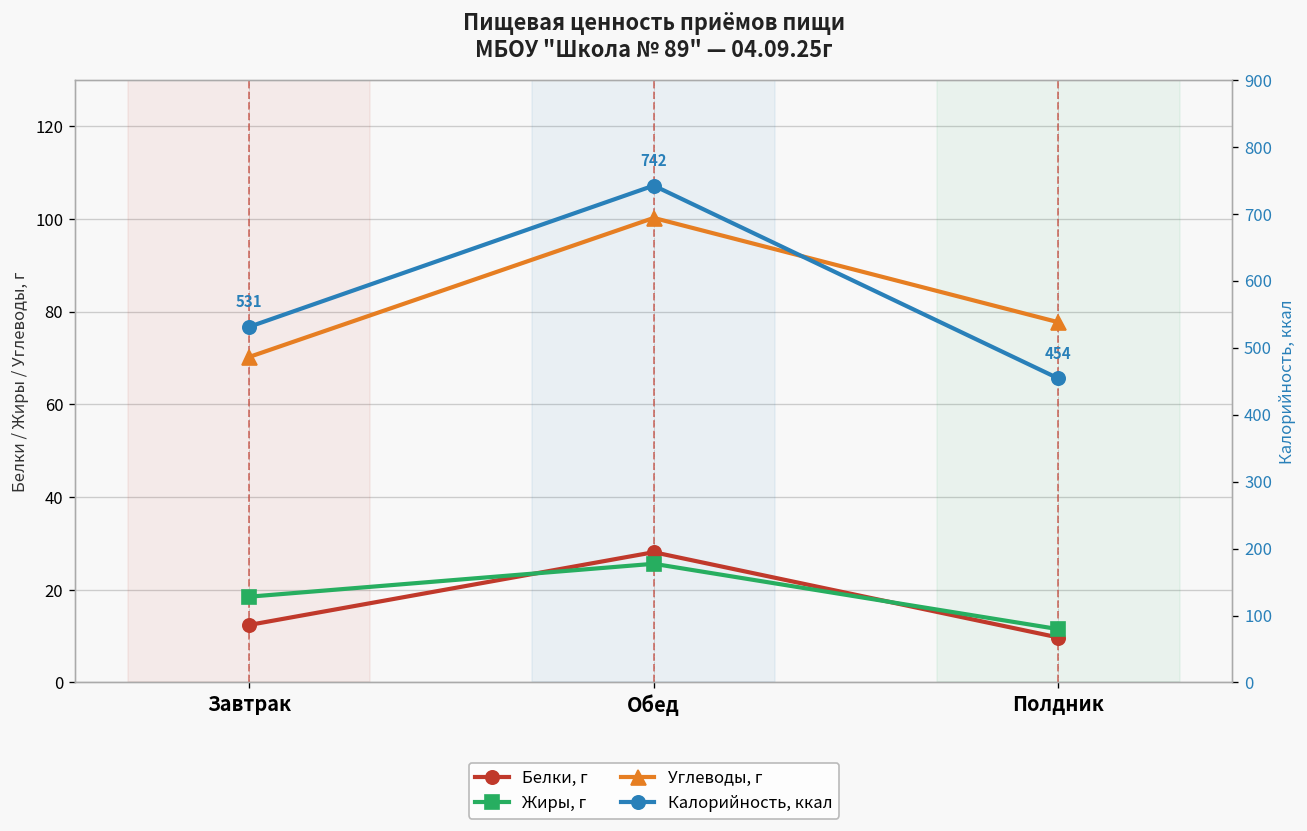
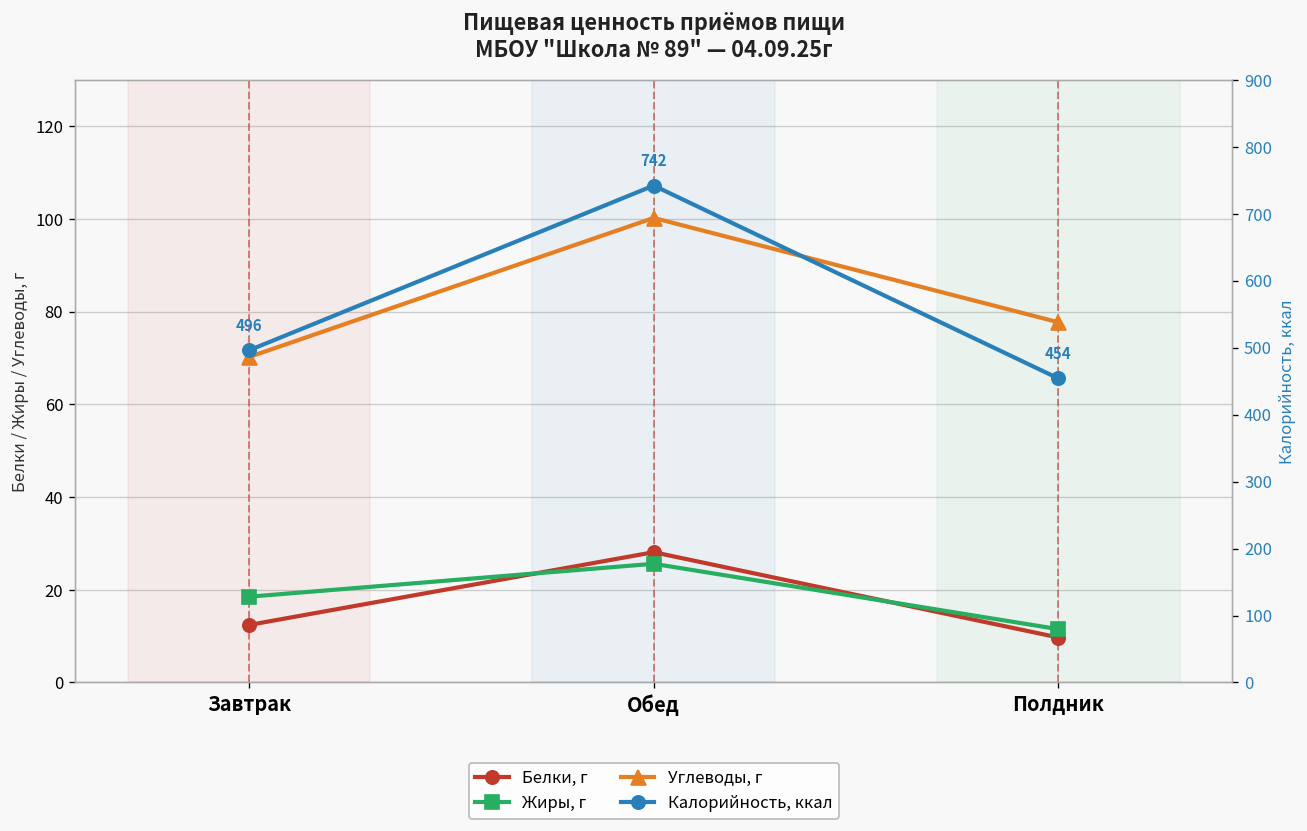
Калорийность, ккал, Завтрак: 531 -> 496
